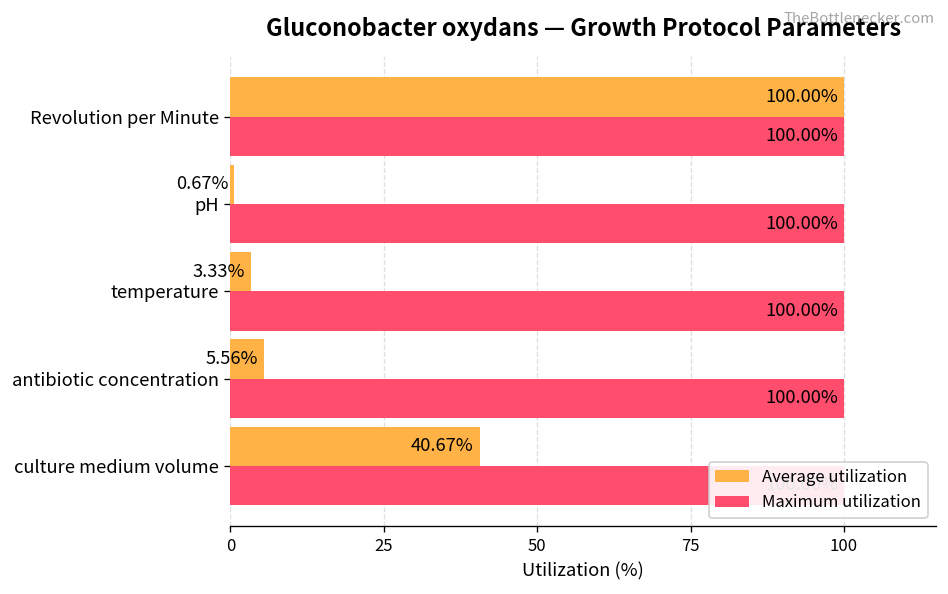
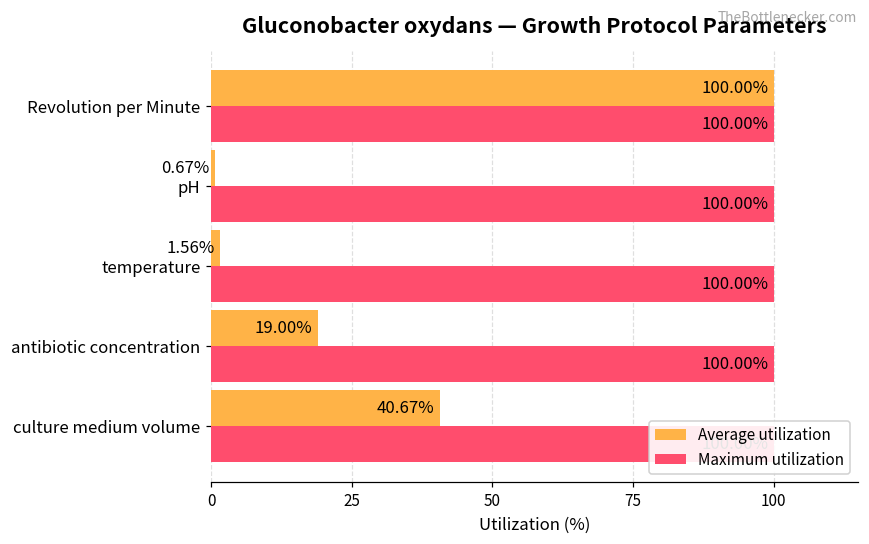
Average utilization, temperature: 3.33% -> 1.56%
Average utilization, antibiotic concentration: 5.56% -> 19.00%
